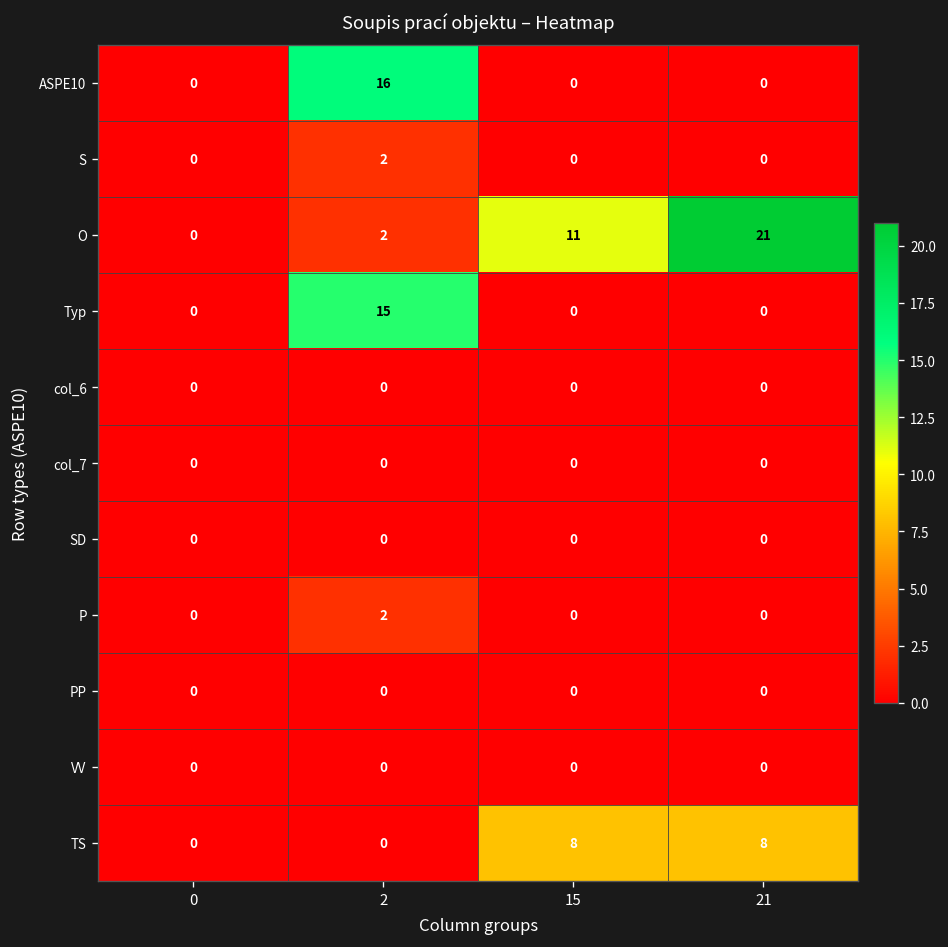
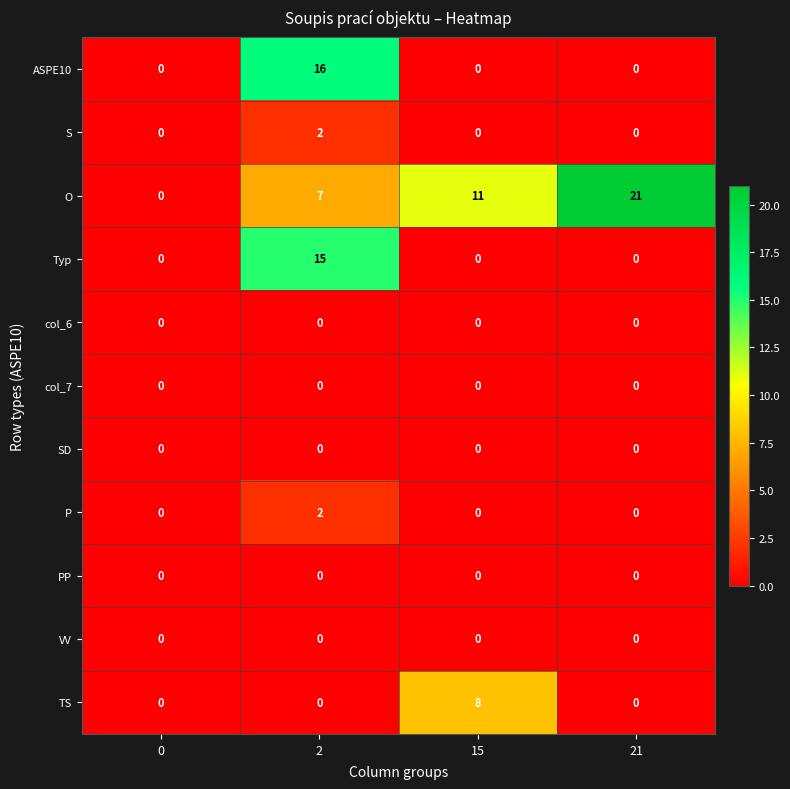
O, 2: 2 -> 7
TS, 21: 8 -> 0
